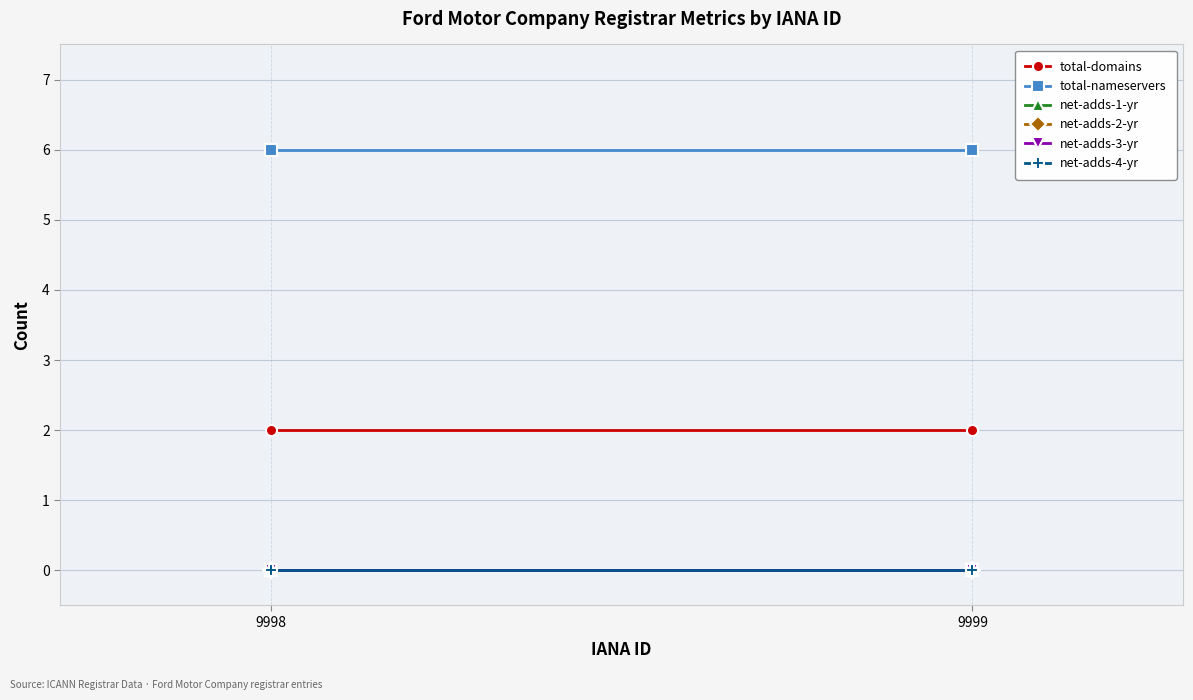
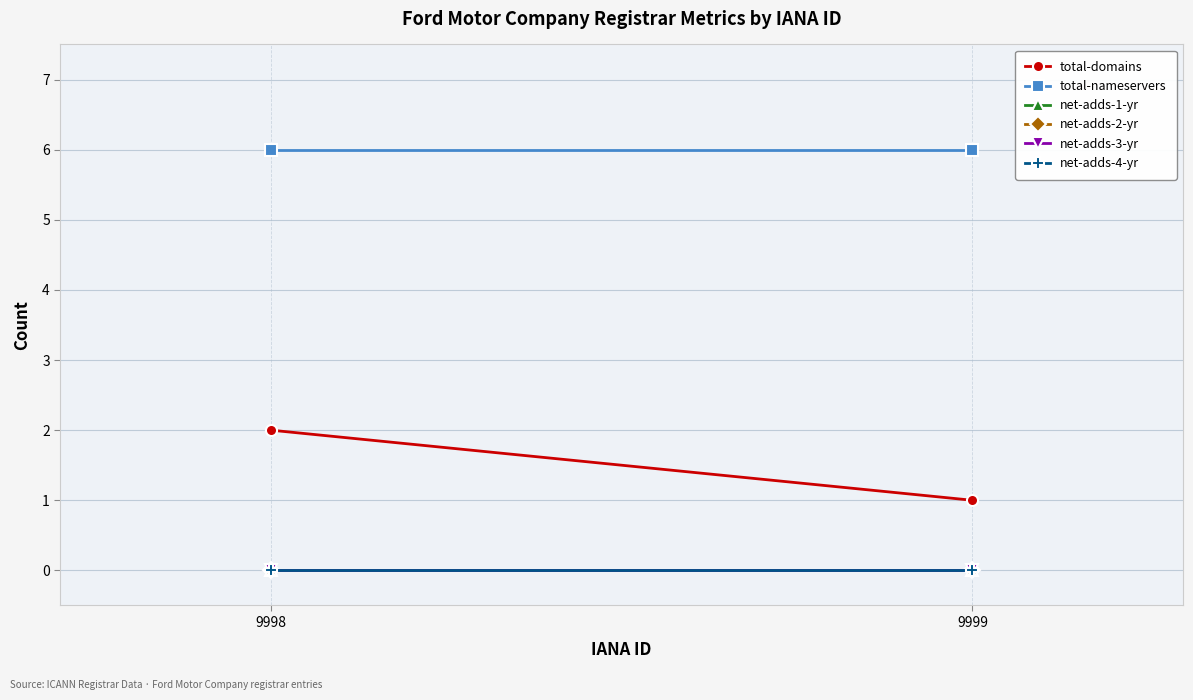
total-domains, 9999: 2 -> 1
